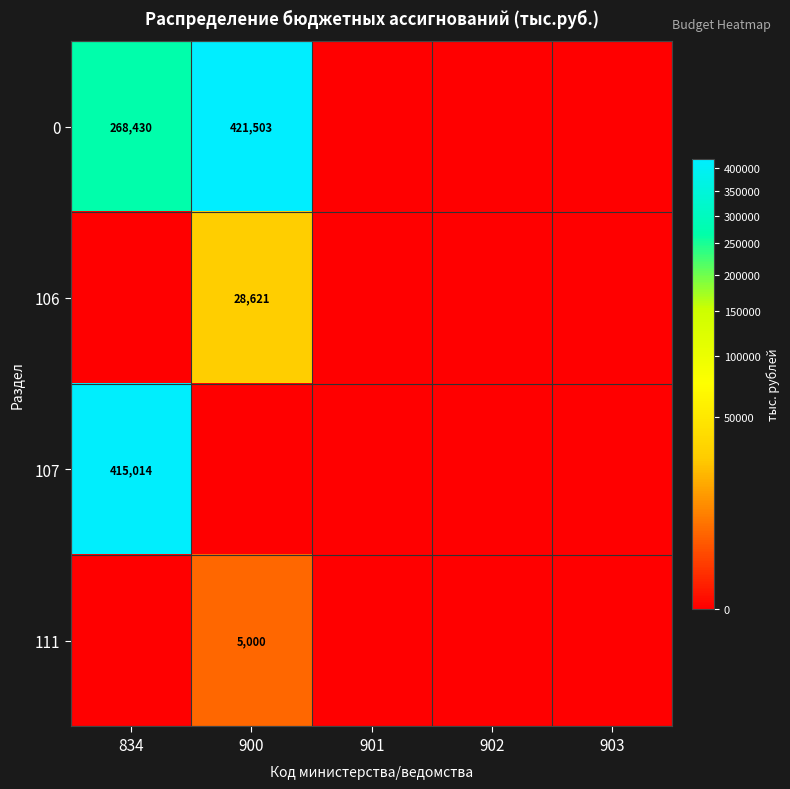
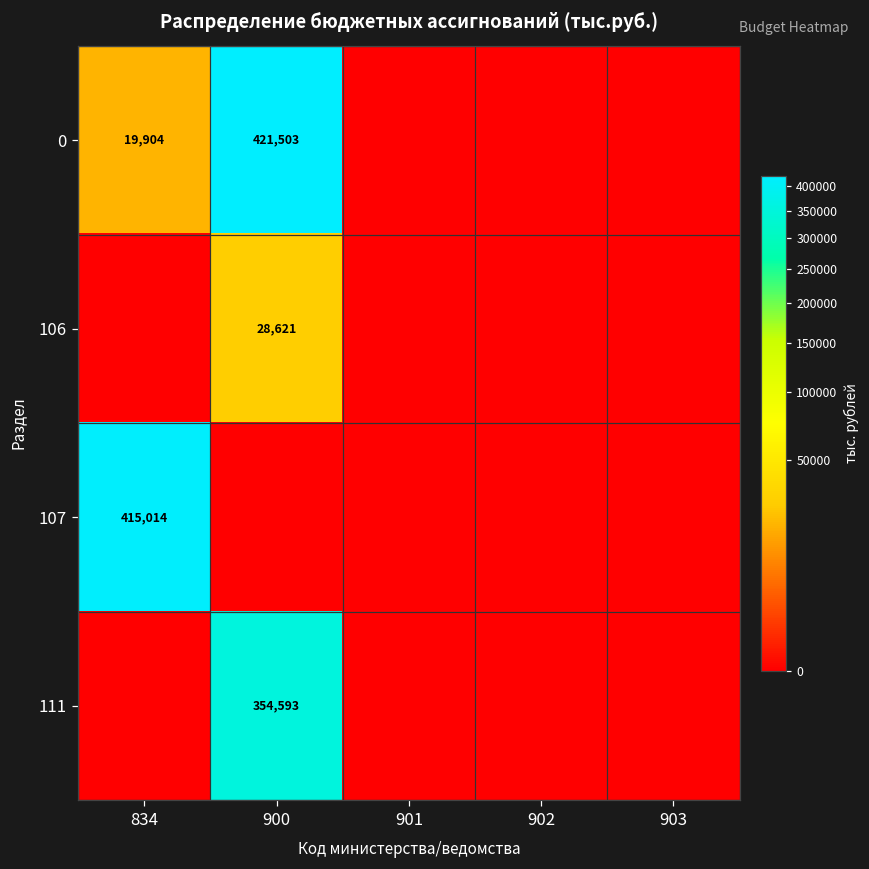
0, 834: 268,430 -> 19,904
111, 900: 5,000 -> 354,593
